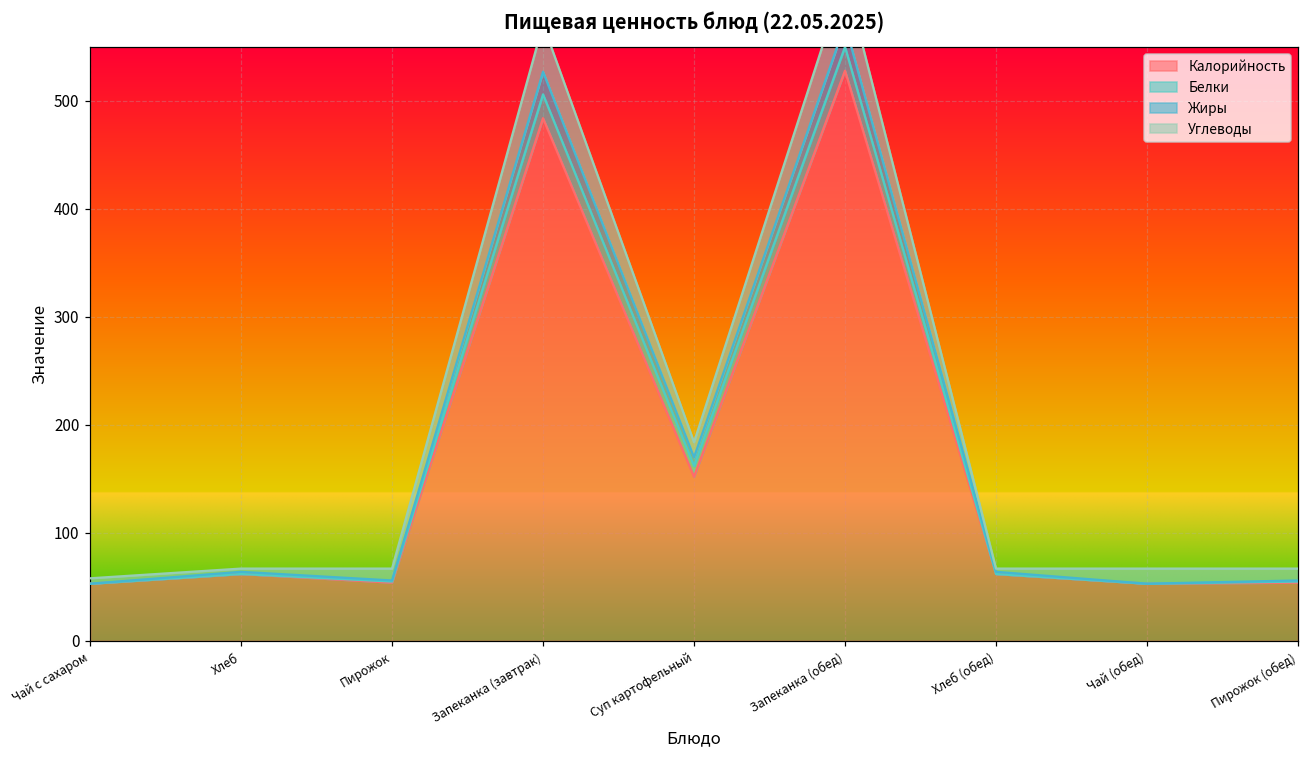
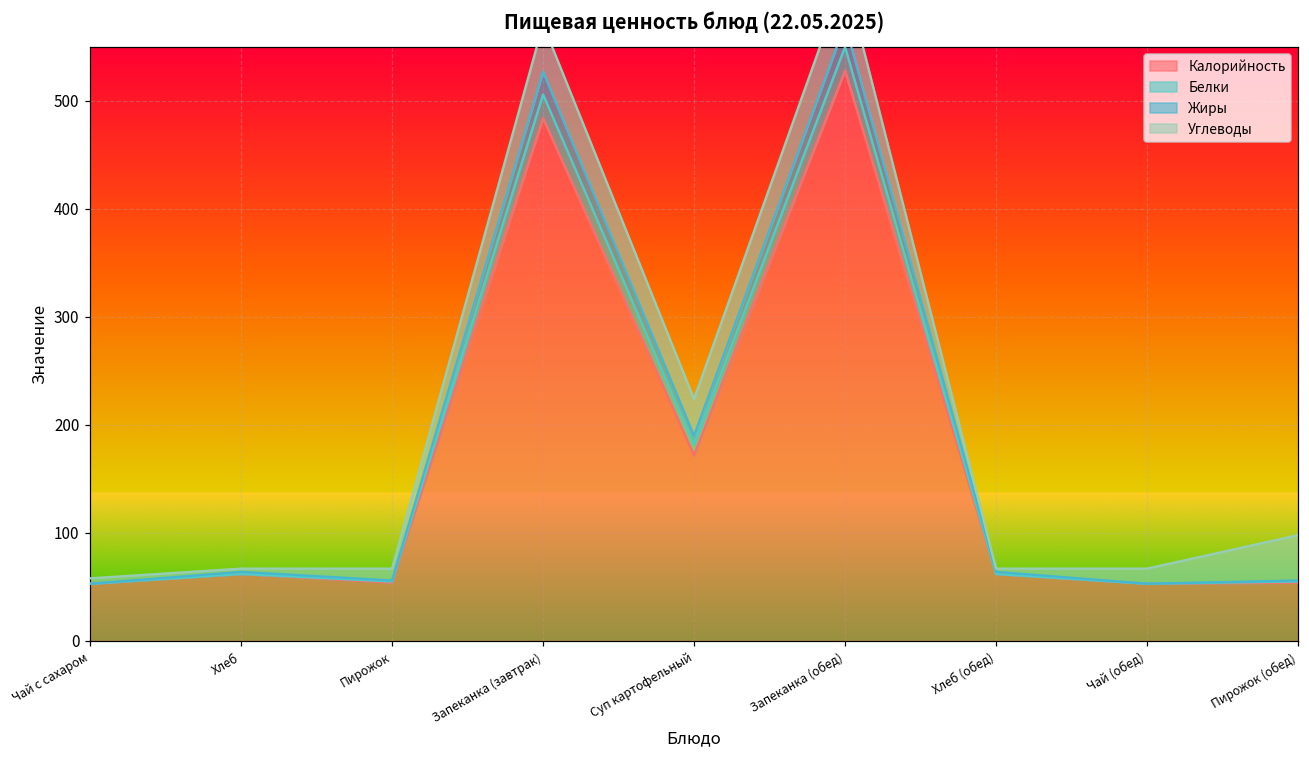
Калорийность, Суп картофельный: 150 -> 170
Углеводы, Суп картофельный: 10 -> 30
Углеводы, Пирожок (обед): 10 -> 40
